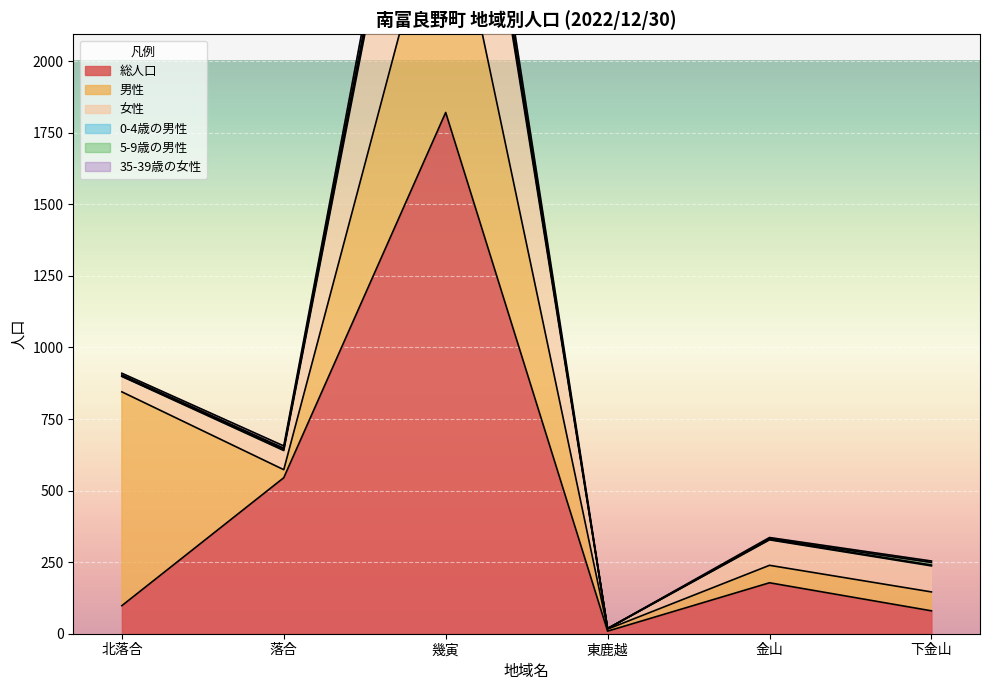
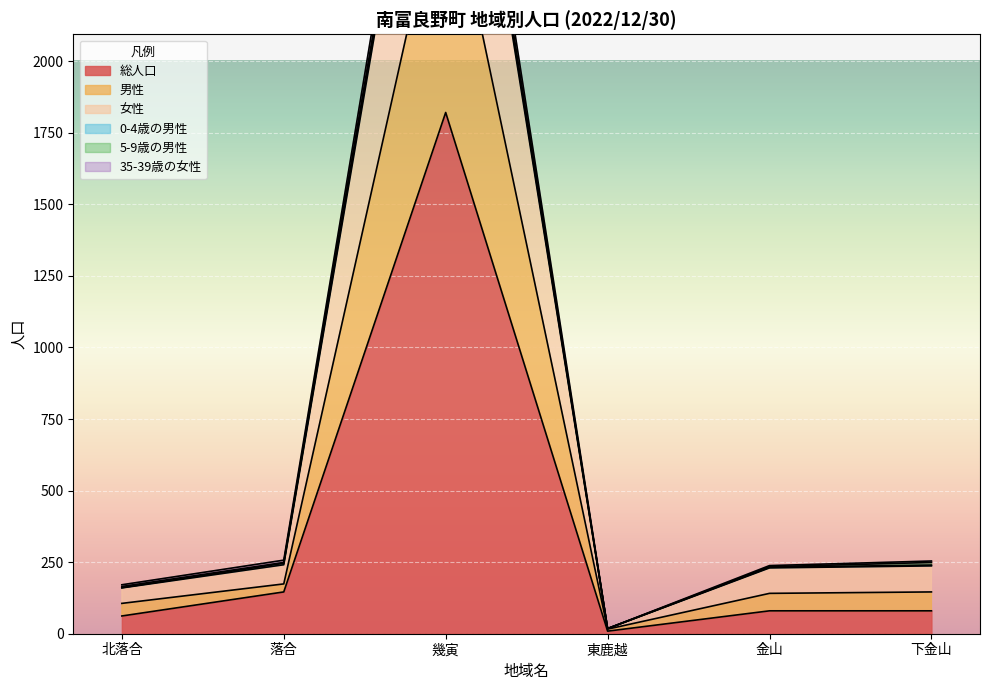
総人口, 北落合: 100 -> 60
男性, 北落合: 750 -> 40
総人口, 落合: 550 -> 150
総人口, 金山: 180 -> 80
